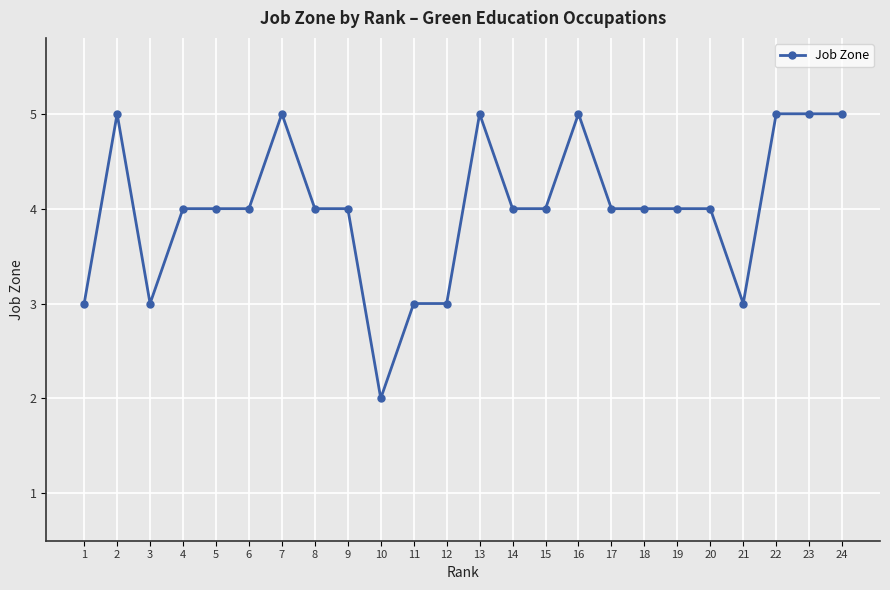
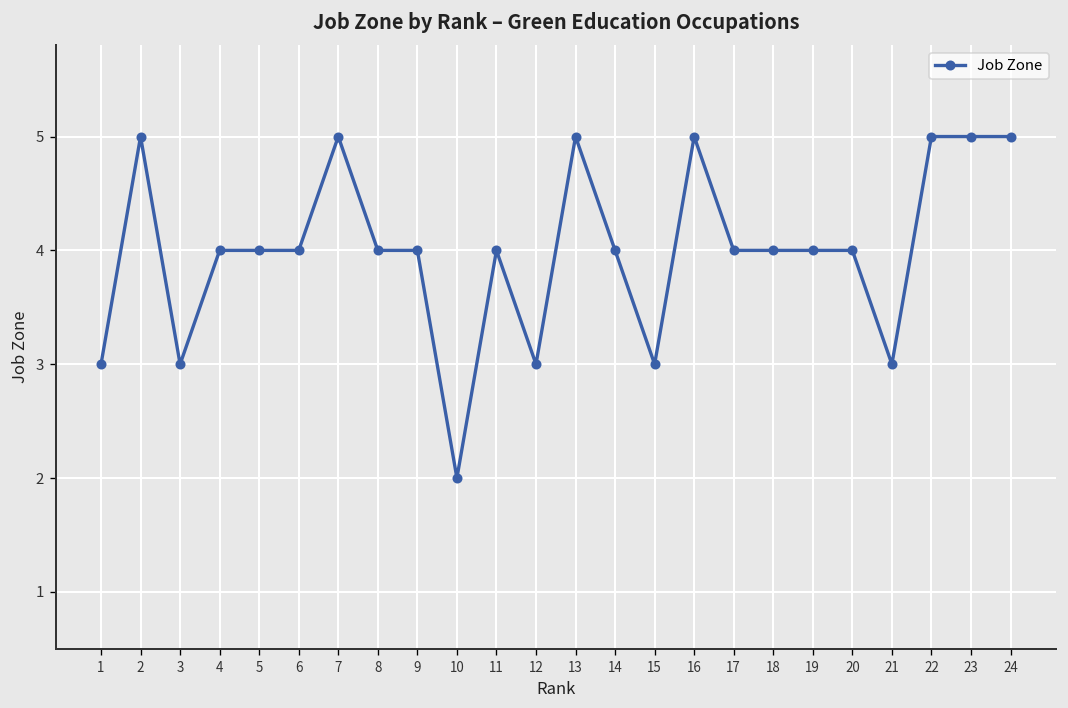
11: 3 -> 4
15: 4 -> 3
